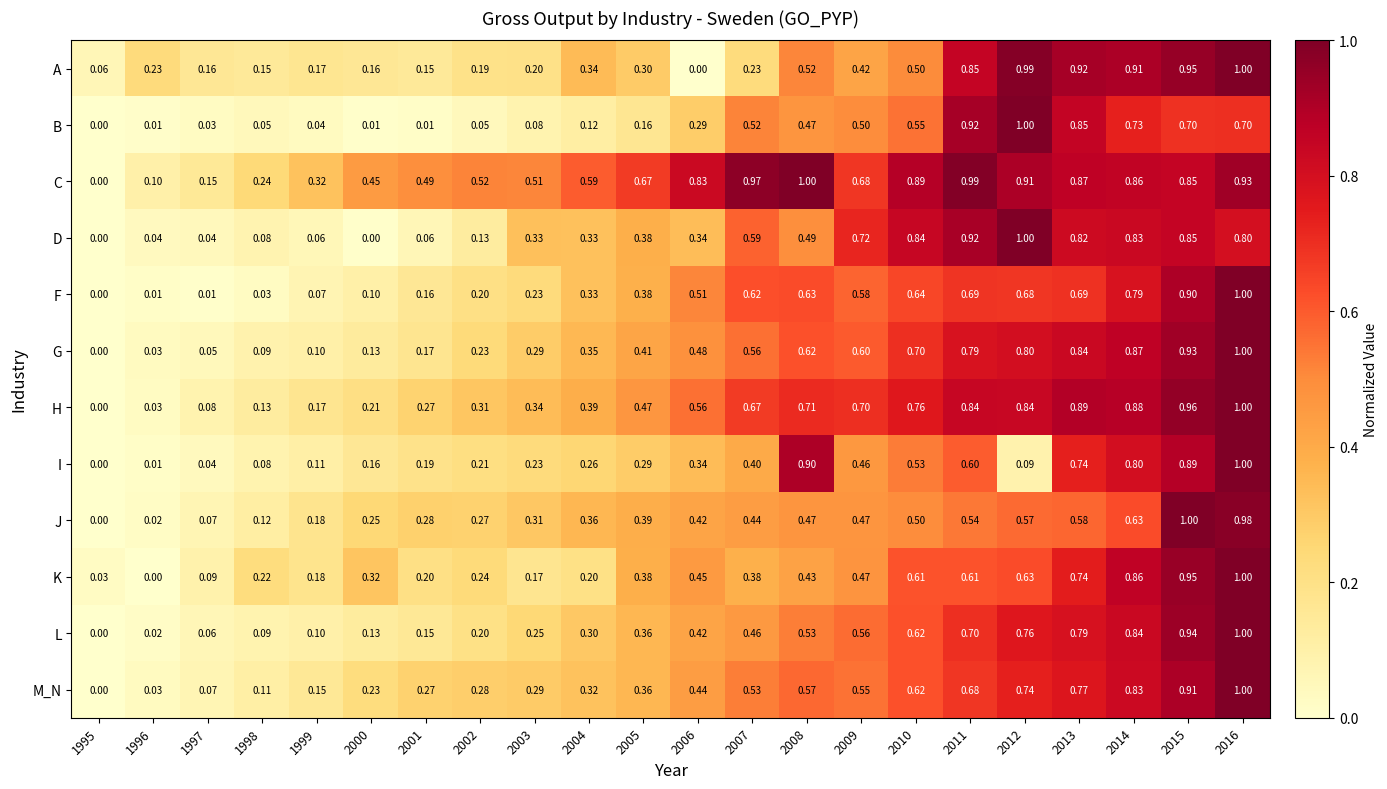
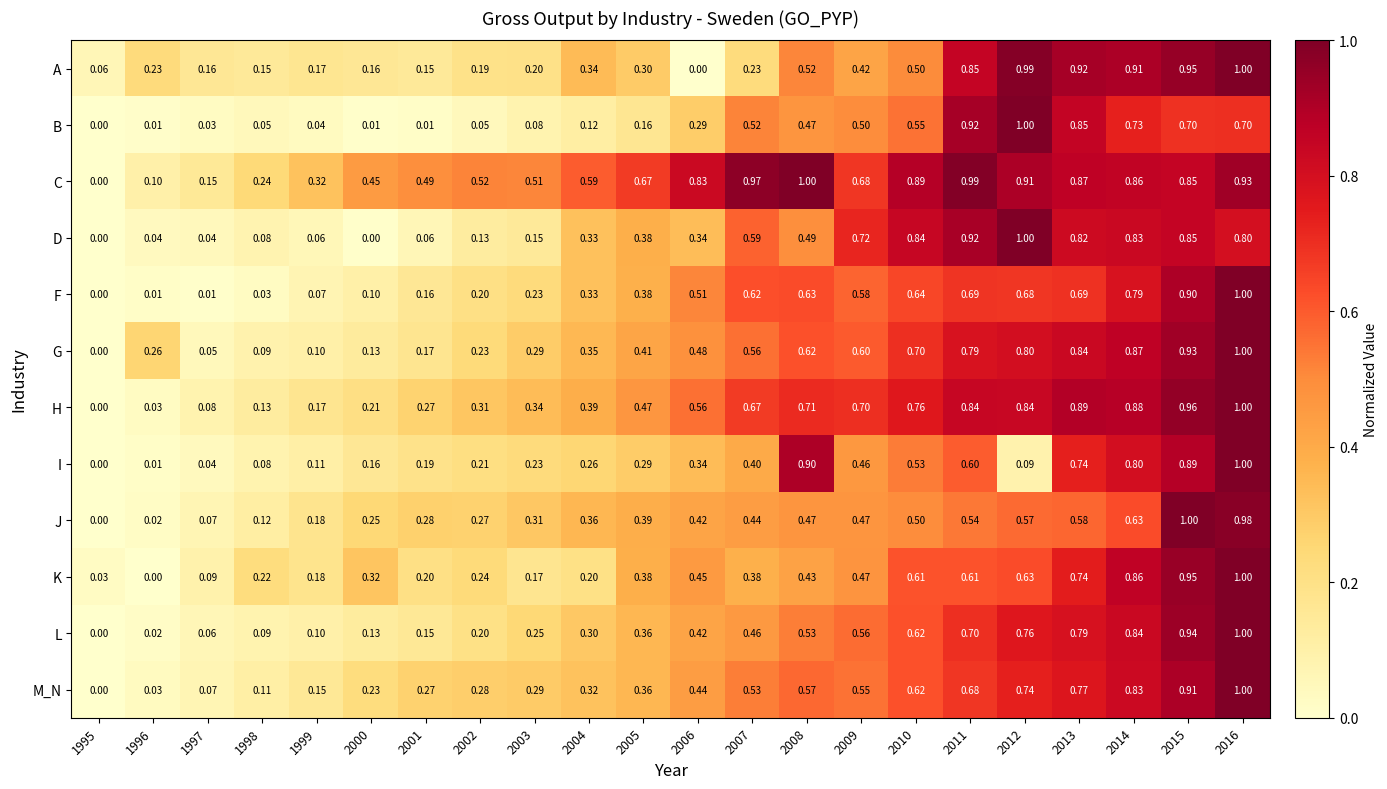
D, 2003: 0.33 -> 0.15
G, 1996: 0.03 -> 0.26
